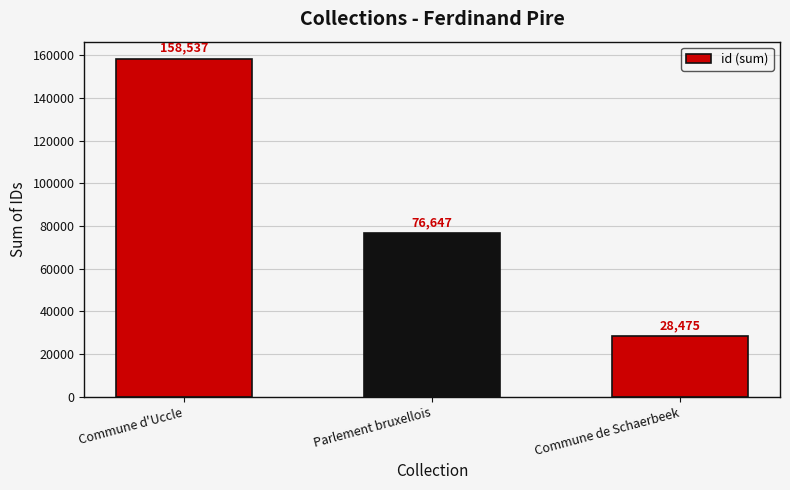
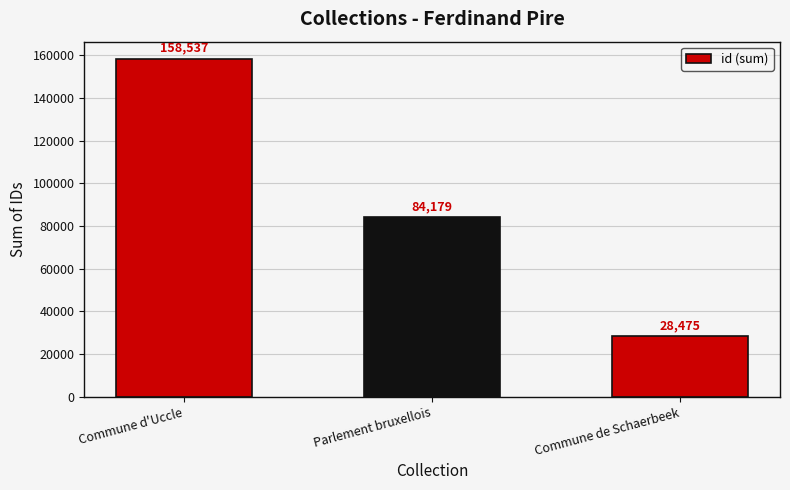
Parlement bruxellois: 76,647 -> 84,179
